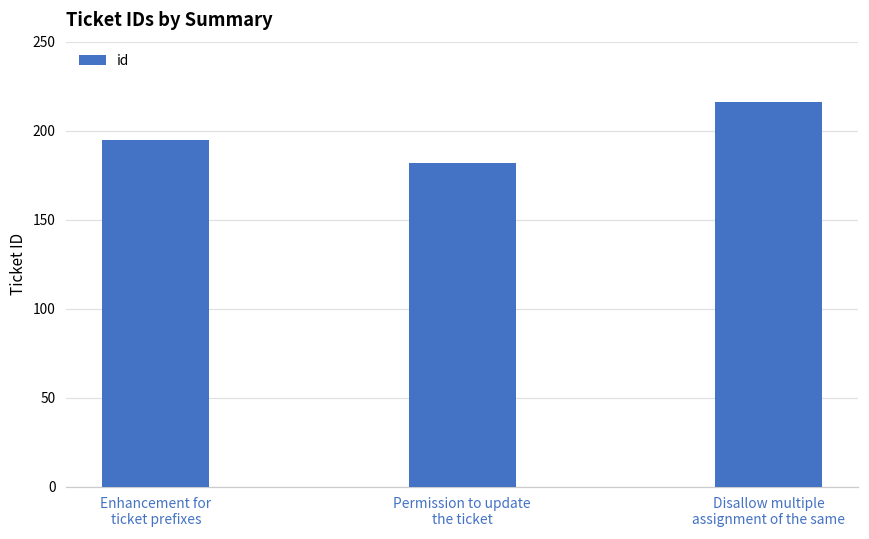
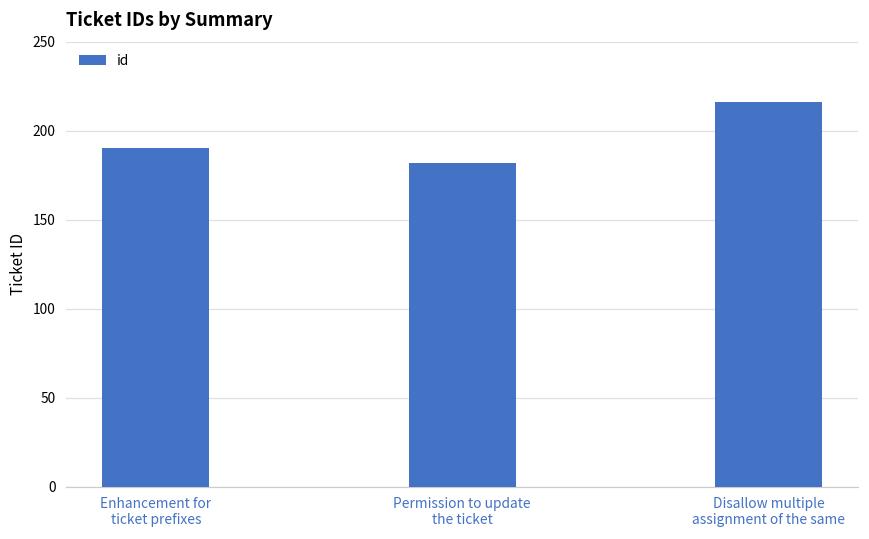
Enhancement for ticket prefixes: 195 -> 190
